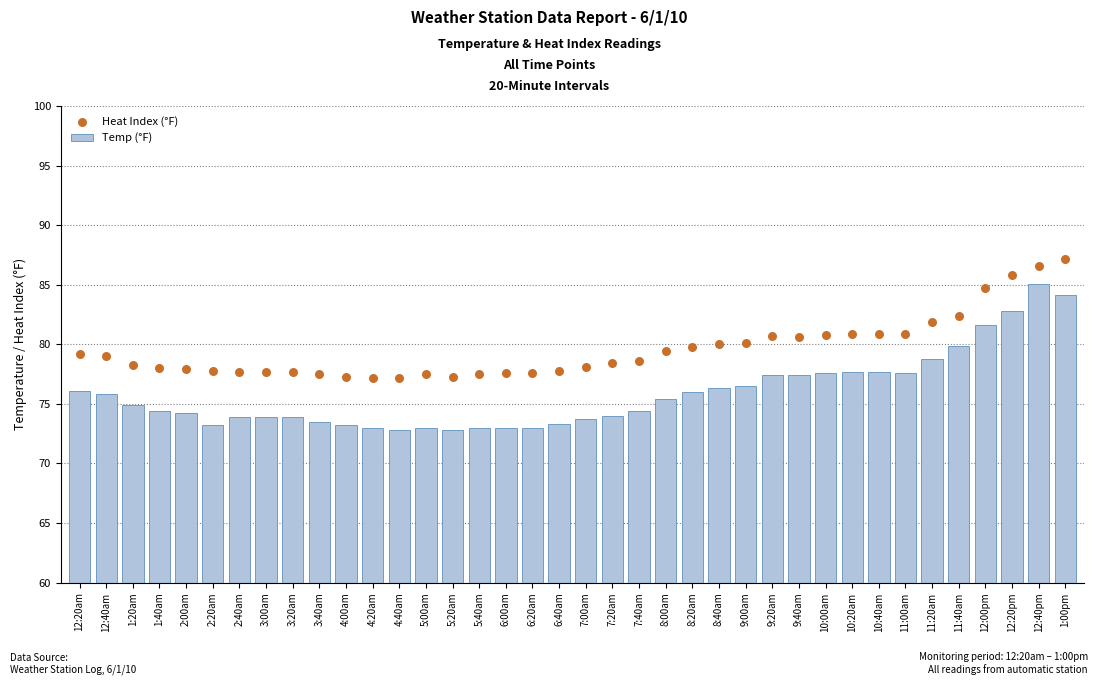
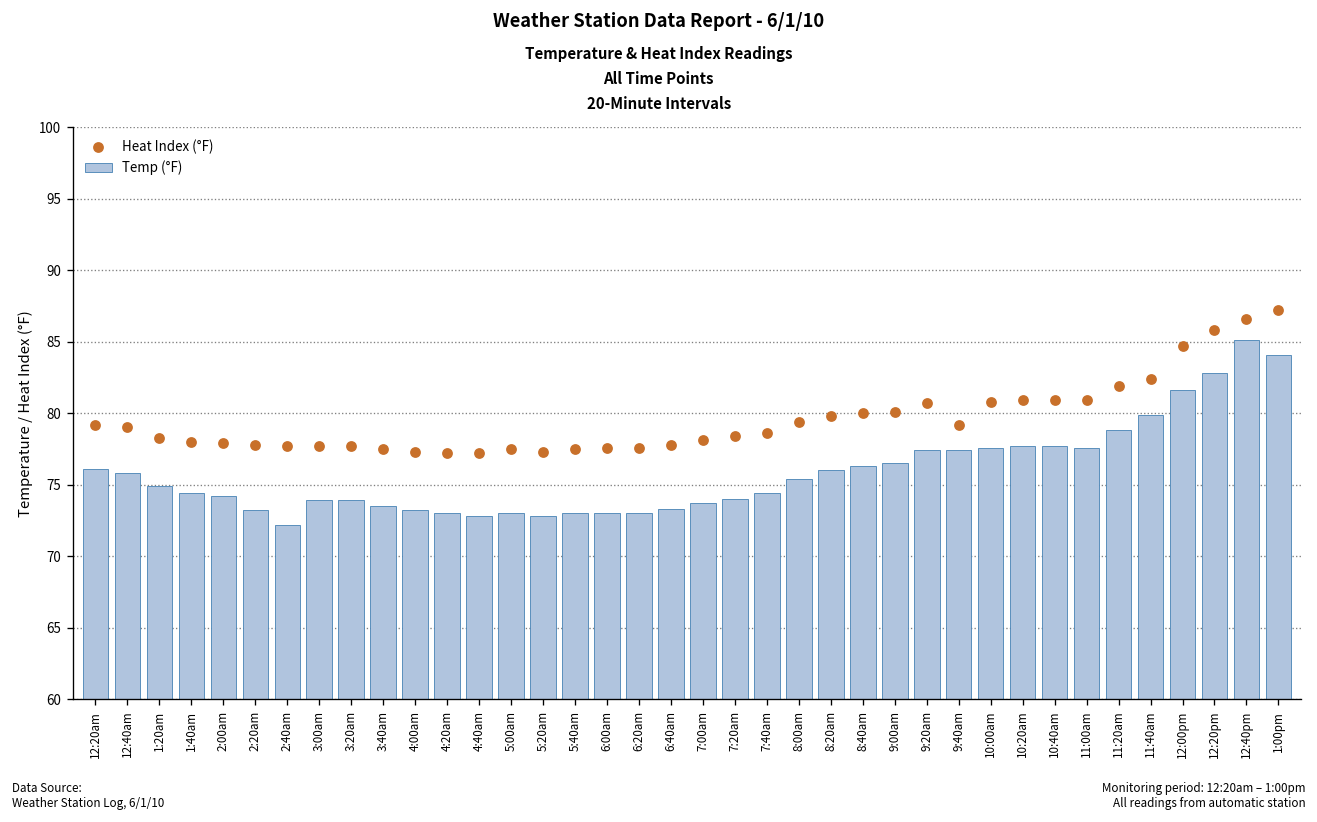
Temp (°F), 2:40am: 73.9 -> 72.2
Heat Index (°F), 9:40am: 80.6 -> 79.2
